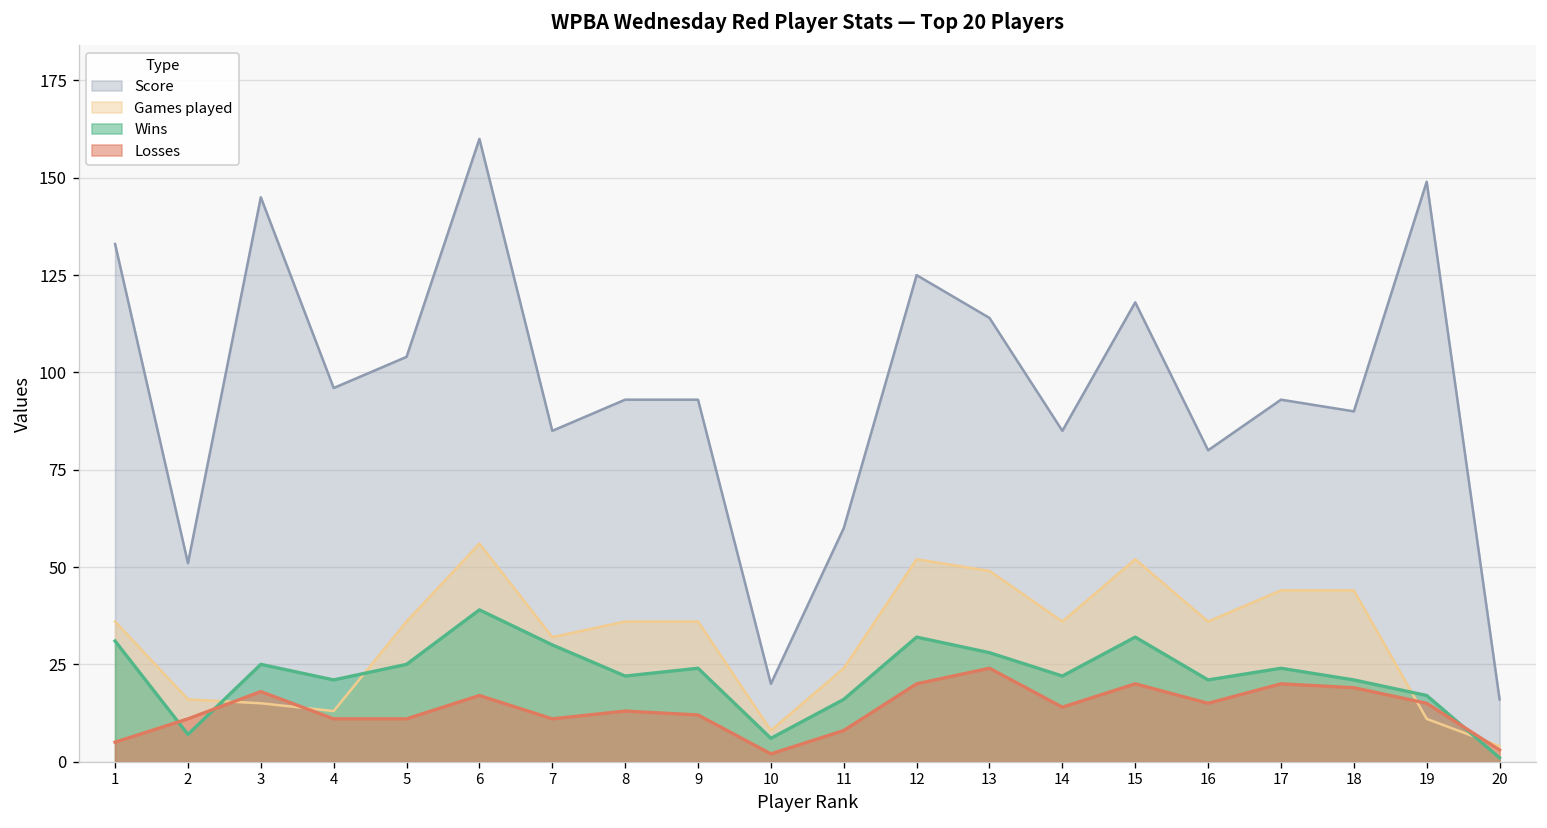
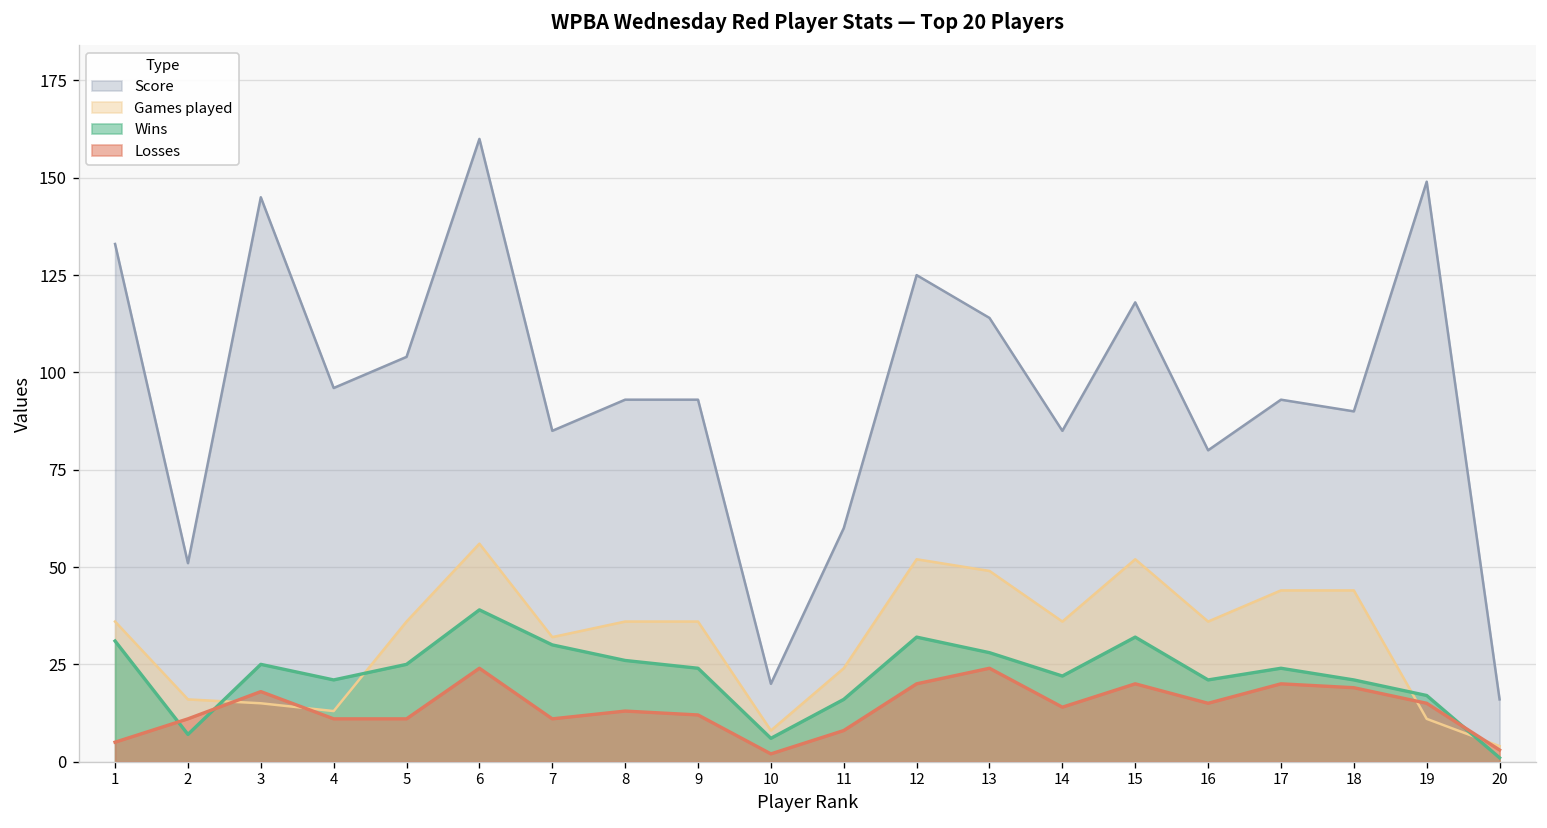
Losses, 6: 17 -> 24
Wins, 8: 22 -> 26
